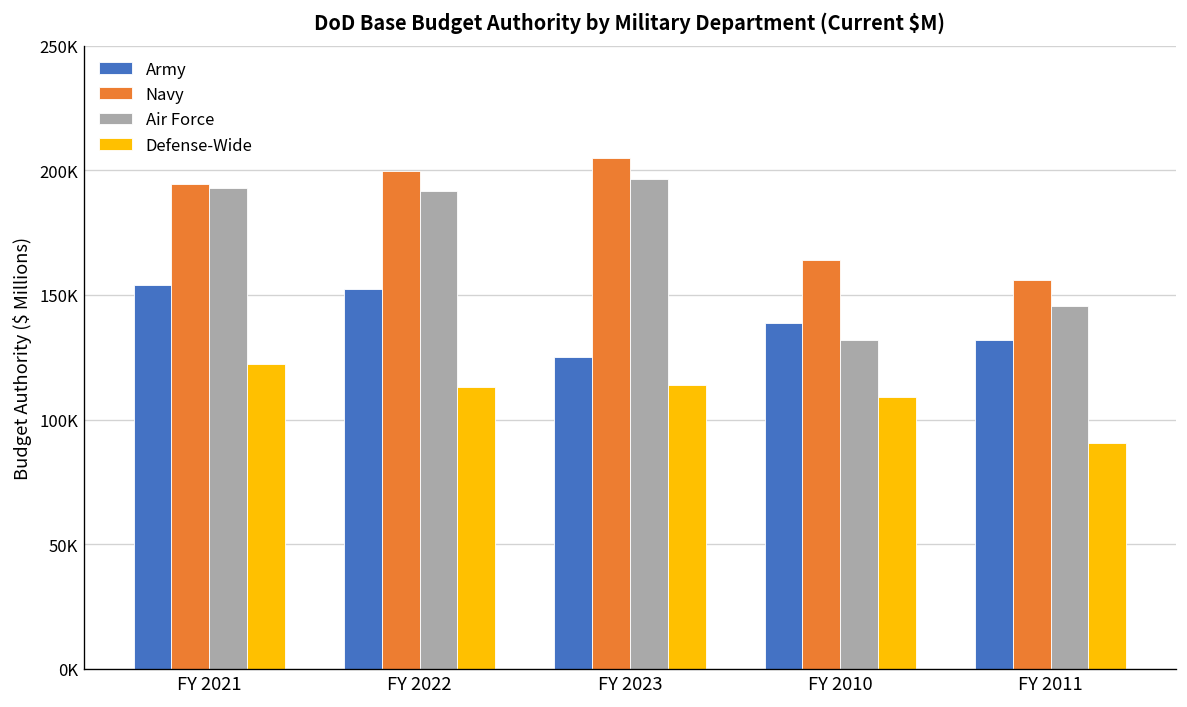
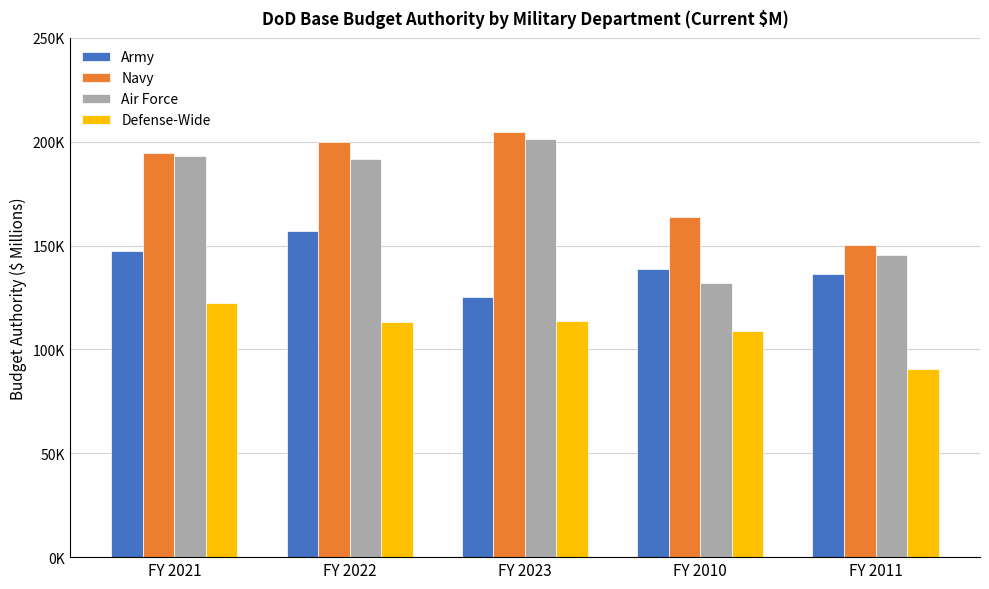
Army, FY 2021: 154000 -> 147000
Army, FY 2022: 152000 -> 157000
Air Force, FY 2023: 196000 -> 201000
Army, FY 2011: 132000 -> 136000
Navy, FY 2011: 156000 -> 150000
